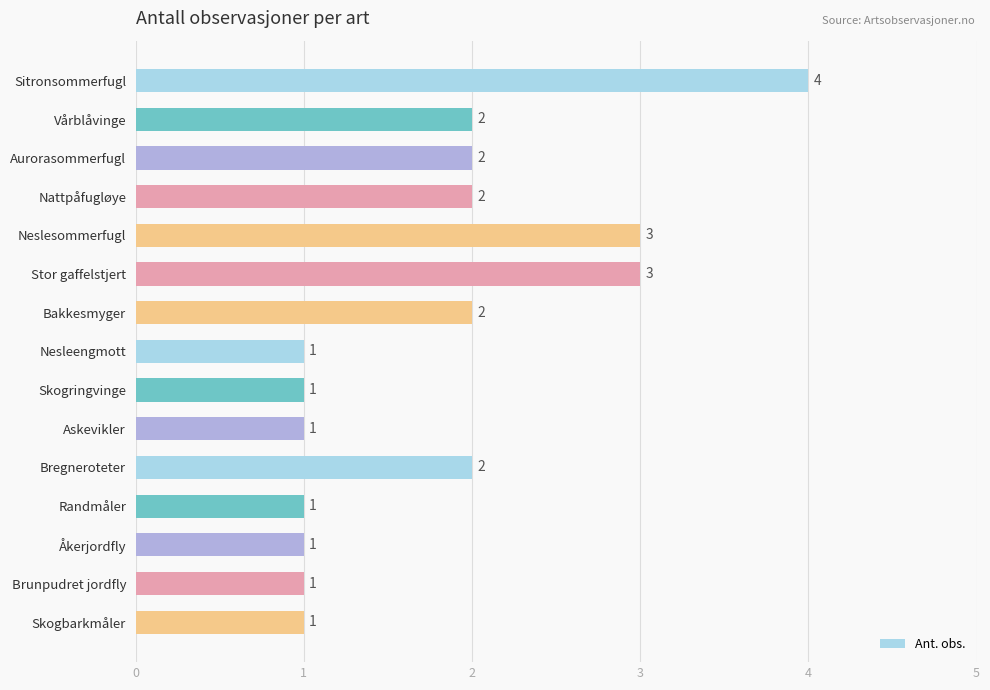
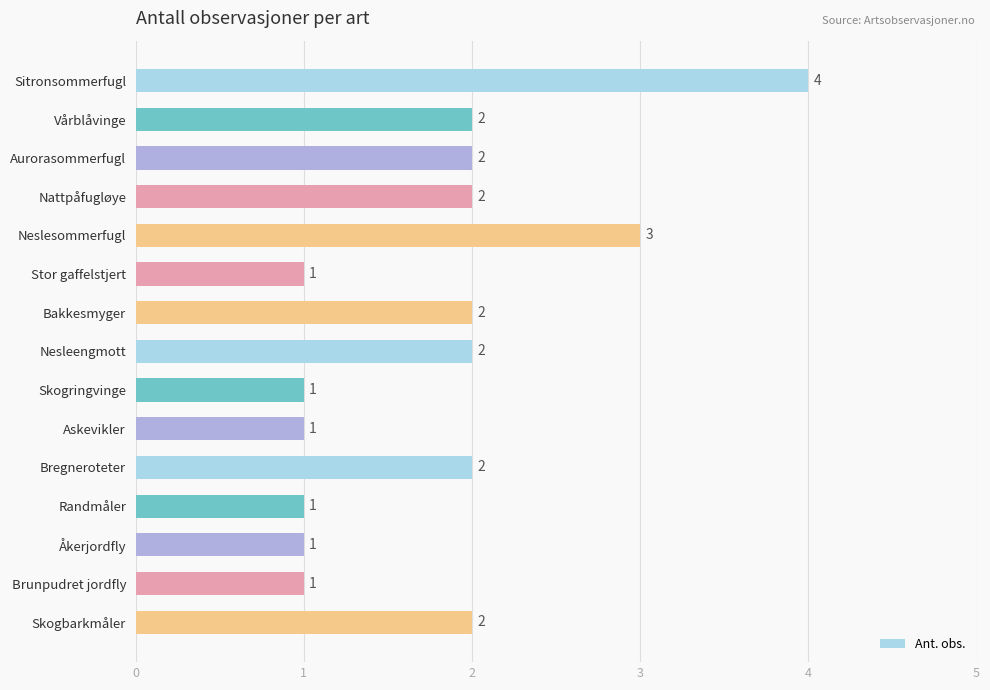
Stor gaffelstjert: 3 -> 1
Nesleengmott: 1 -> 2
Skogbarkmåler: 1 -> 2
